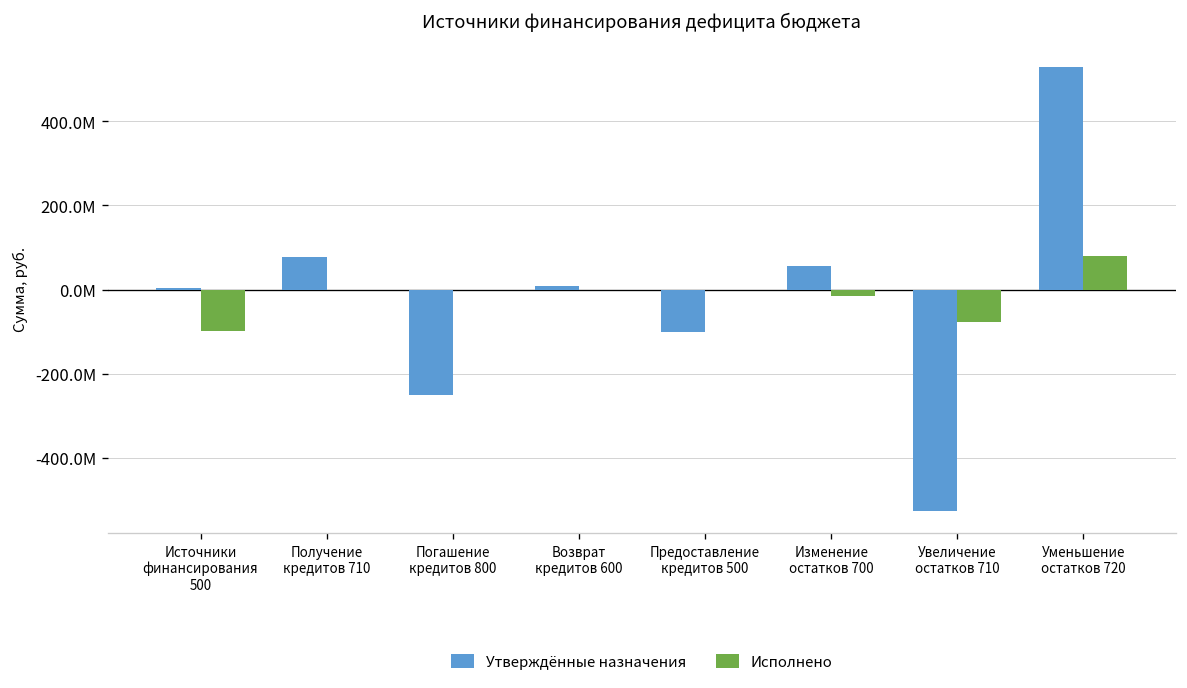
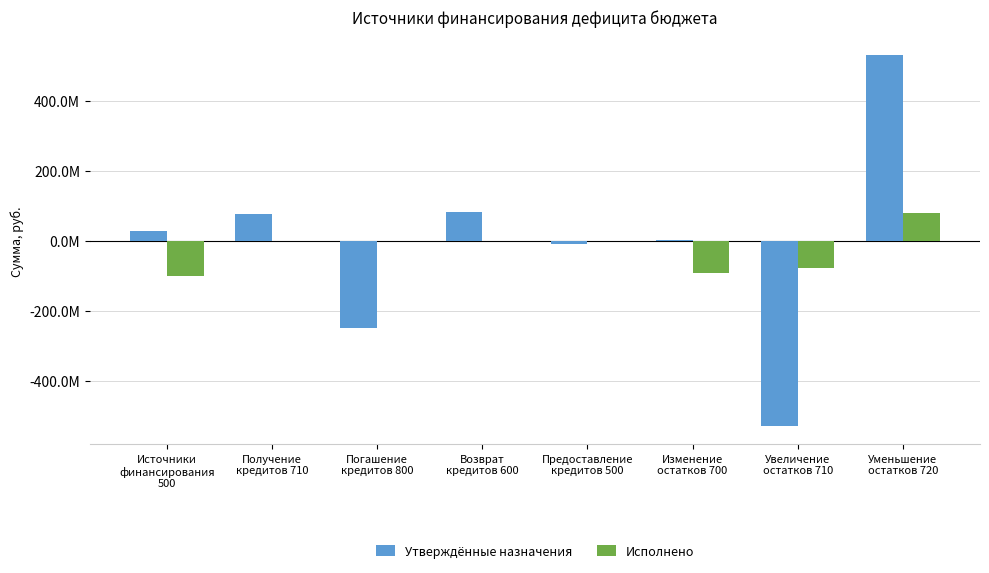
Утверждённые назначения, Источники финансирования 500: 0 -> 30000000
Утверждённые назначения, Возврат кредитов 600: 10000000 -> 80000000
Утверждённые назначения, Предоставление кредитов 500: -100000000 -> -10000000
Утверждённые назначения, Изменение остатков 700: 60000000 -> 0
Исполнено, Изменение остатков 700: -20000000 -> -90000000
